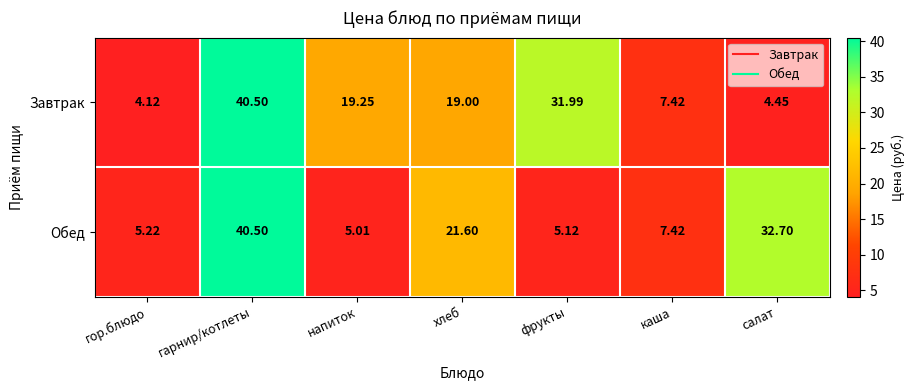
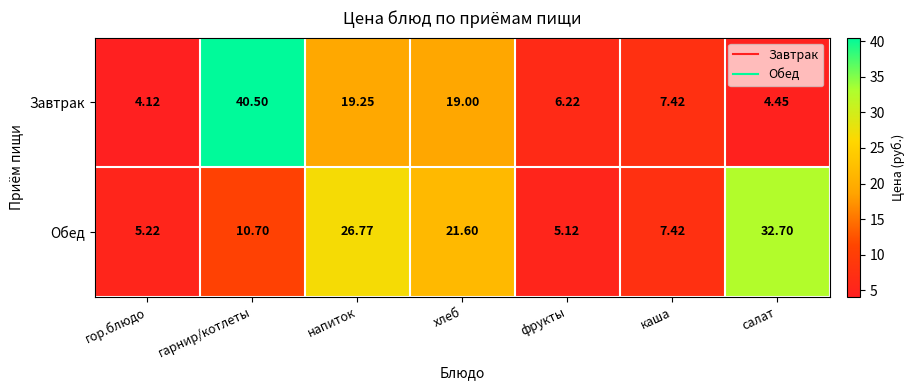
Завтрак, фрукты: 31.99 -> 6.22
Обед, гарнир/котлеты: 40.50 -> 10.70
Обед, напиток: 5.01 -> 26.77
